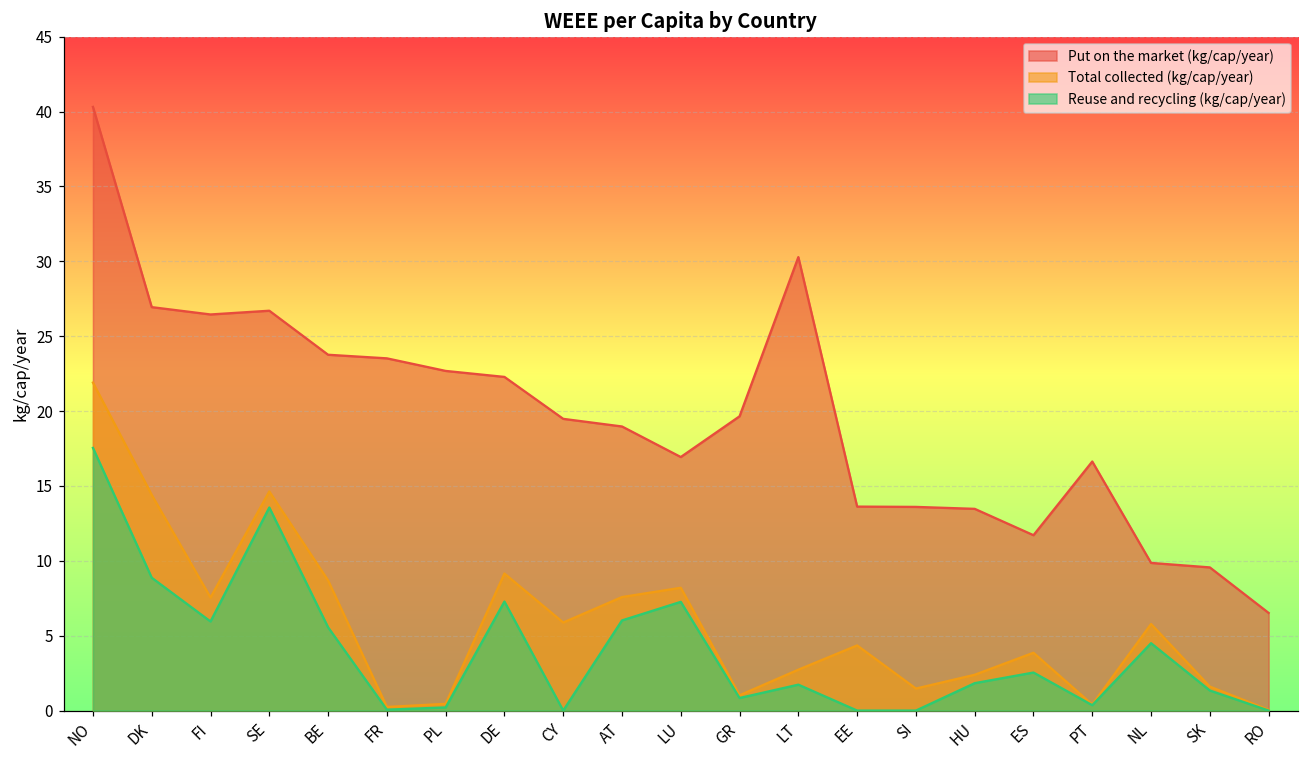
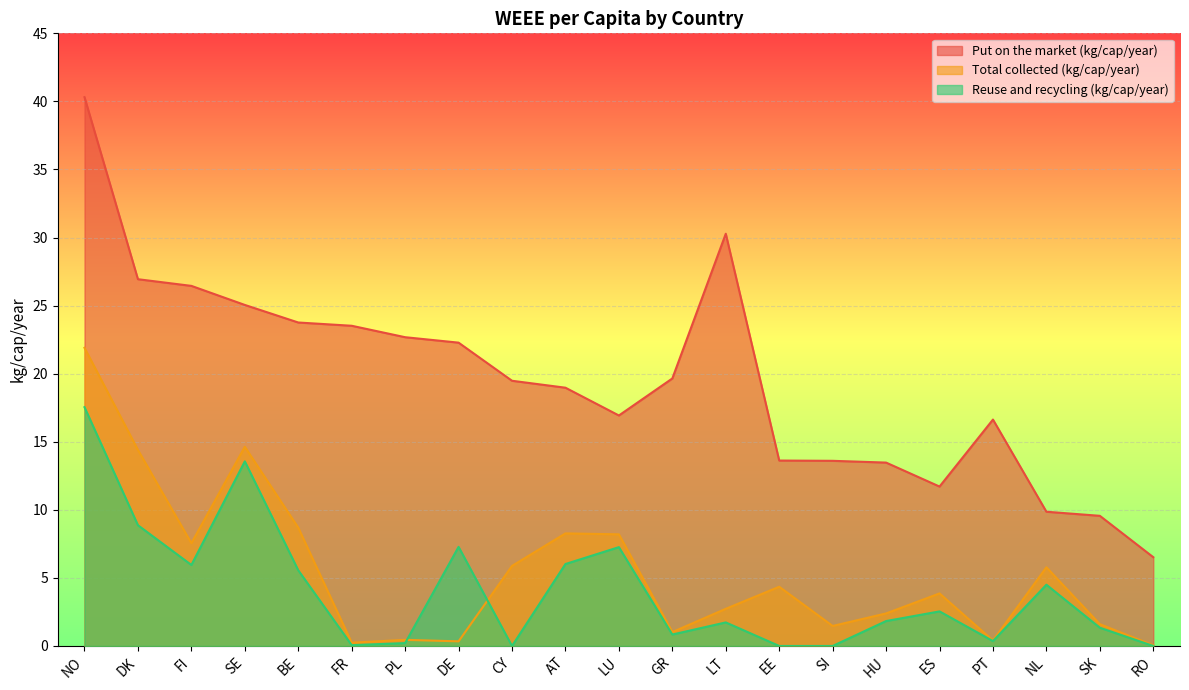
Put on the market (kg/cap/year), SE: 26.7 -> 25.1
Total collected (kg/cap/year), DE: 9.2 -> 0.3
Total collected (kg/cap/year), AT: 7.6 -> 8.3
